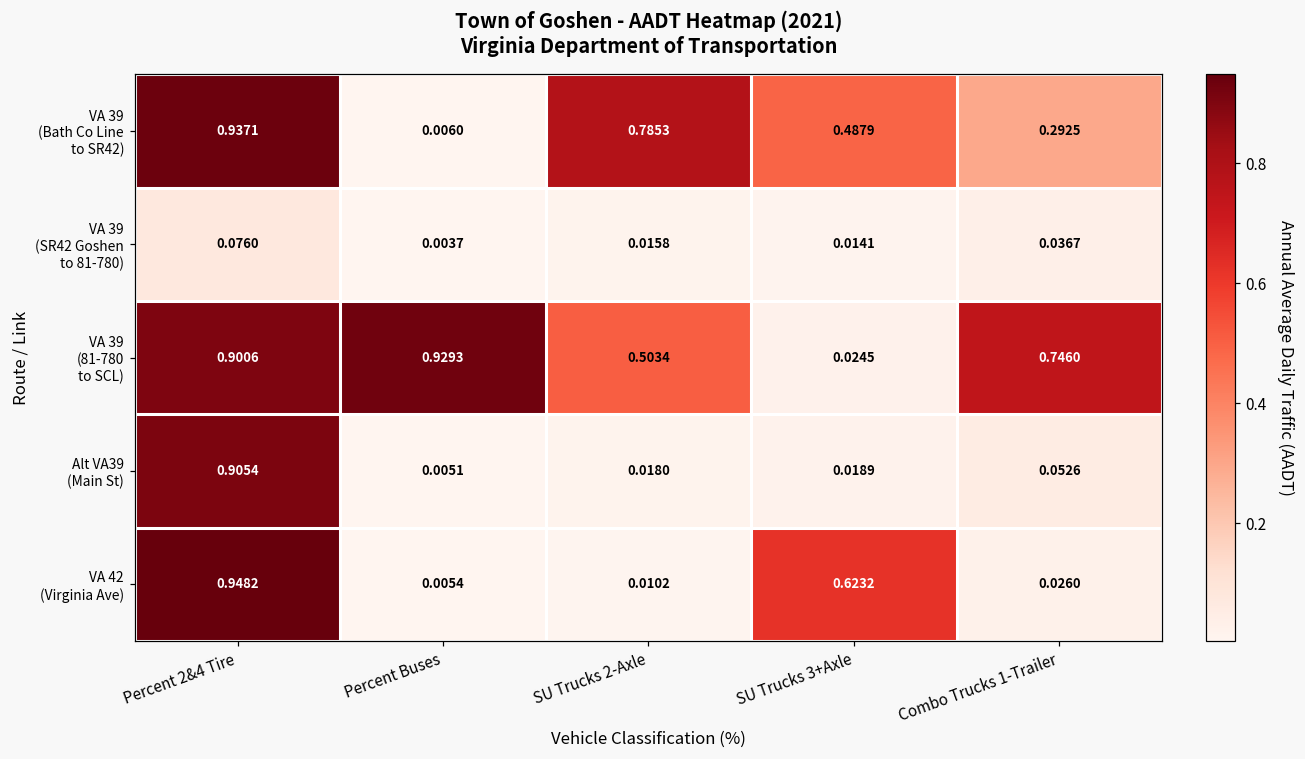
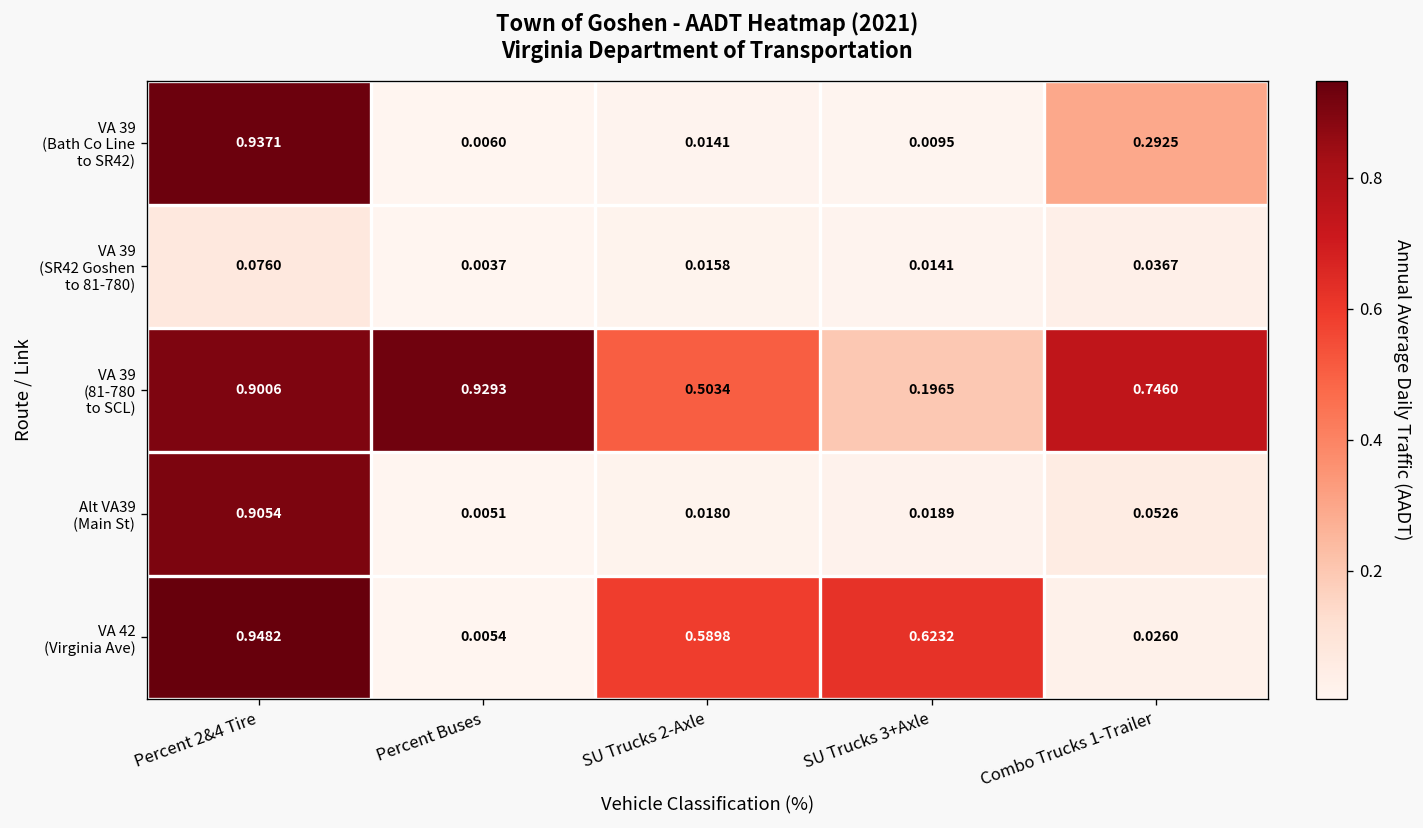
VA 39 (Bath Co Line to SR42), SU Trucks 2-Axle: 0.7853 -> 0.0141
VA 39 (Bath Co Line to SR42), SU Trucks 3+Axle: 0.4879 -> 0.0095
VA 39 (81-780 to SCL), SU Trucks 3+Axle: 0.0245 -> 0.1965
VA 42 (Virginia Ave), SU Trucks 2-Axle: 0.0102 -> 0.5898
